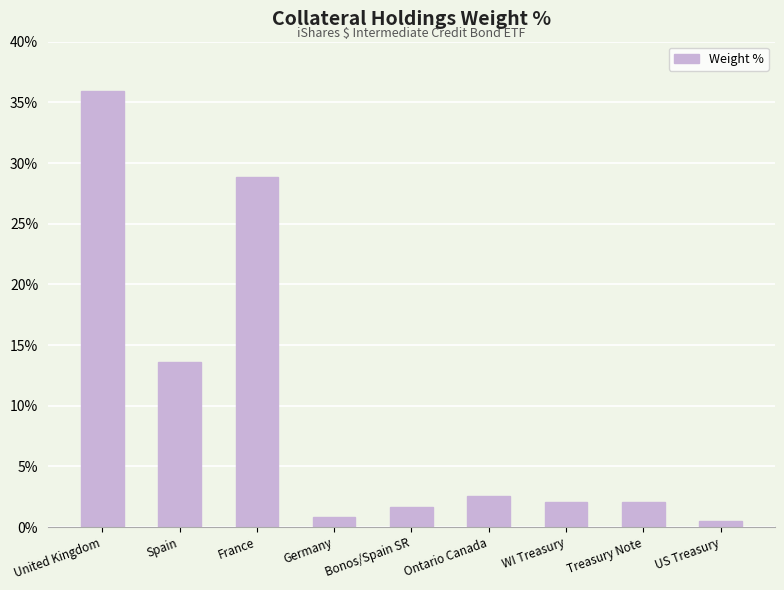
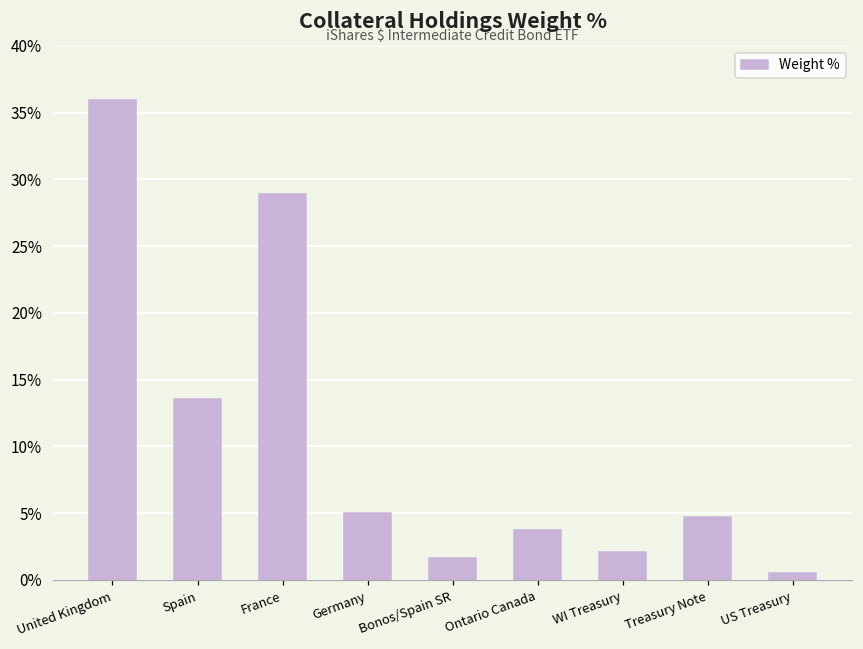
Germany: 0.8% -> 5.0%
Ontario Canada: 2.5% -> 3.8%
Treasury Note: 2.1% -> 4.7%
